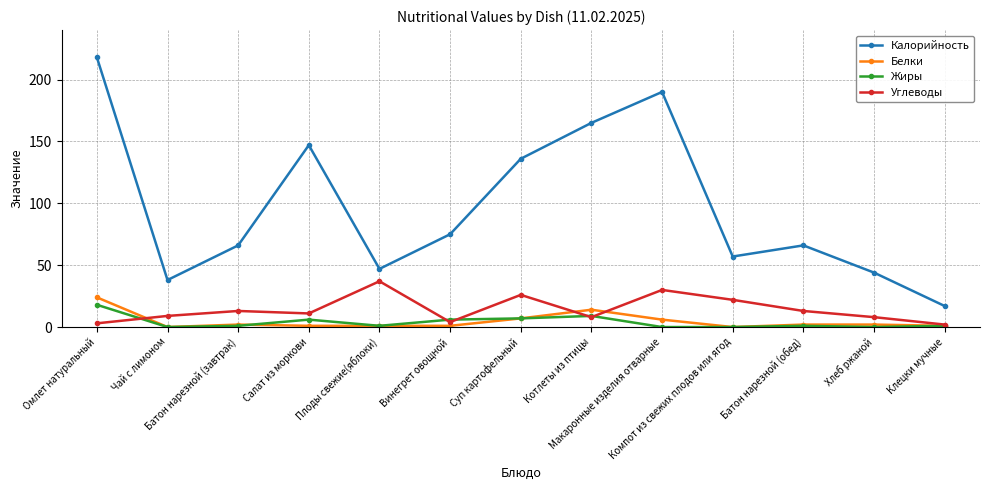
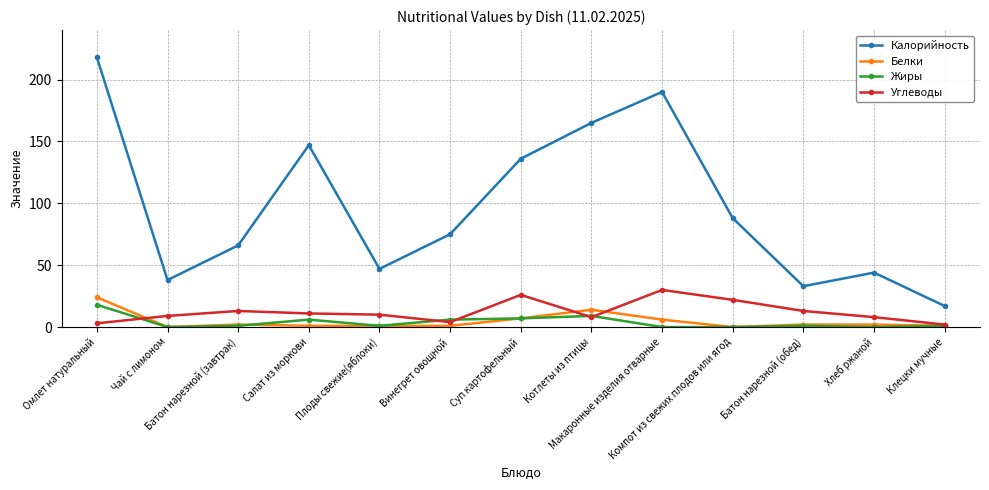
Углеводы, Плоды свежие(яблоки): 37 -> 10
Калорийность, Компот из свежих плодов или ягод: 57 -> 88
Калорийность, Батон нарезной (обед): 66 -> 33
